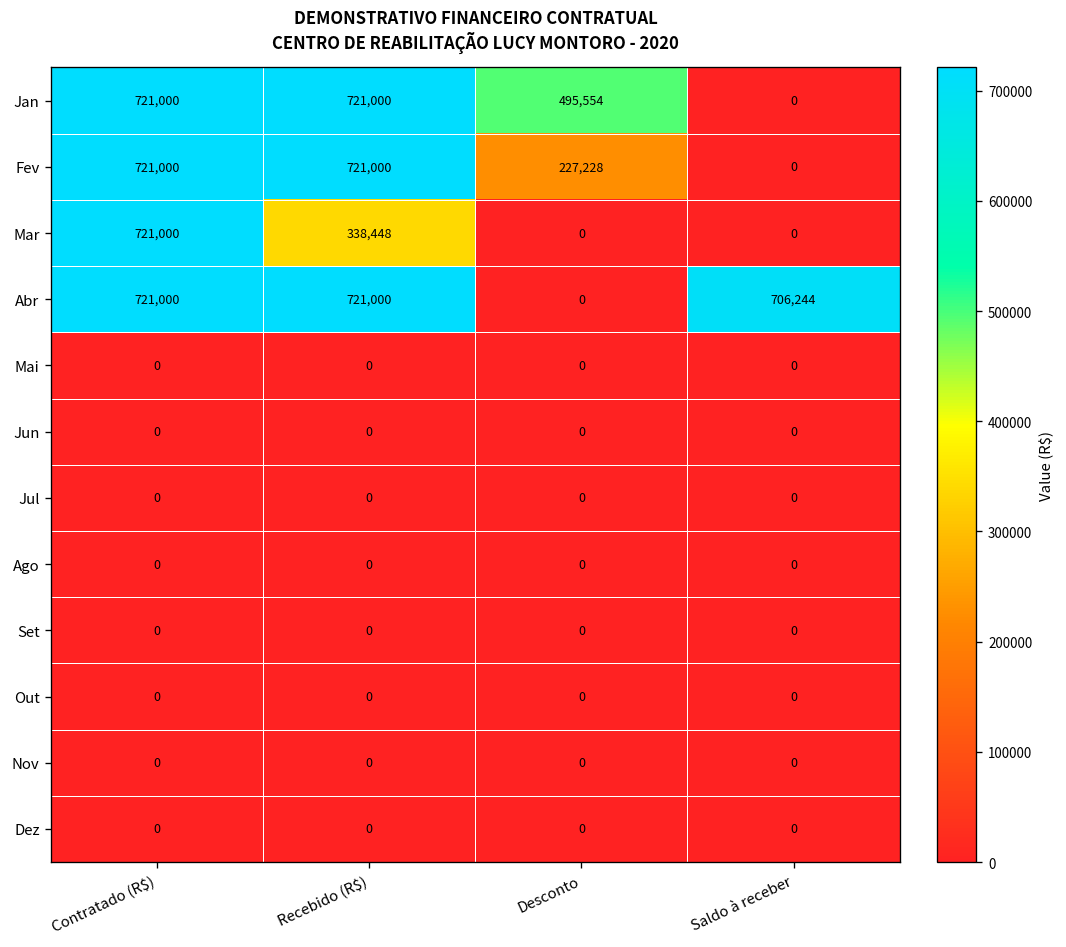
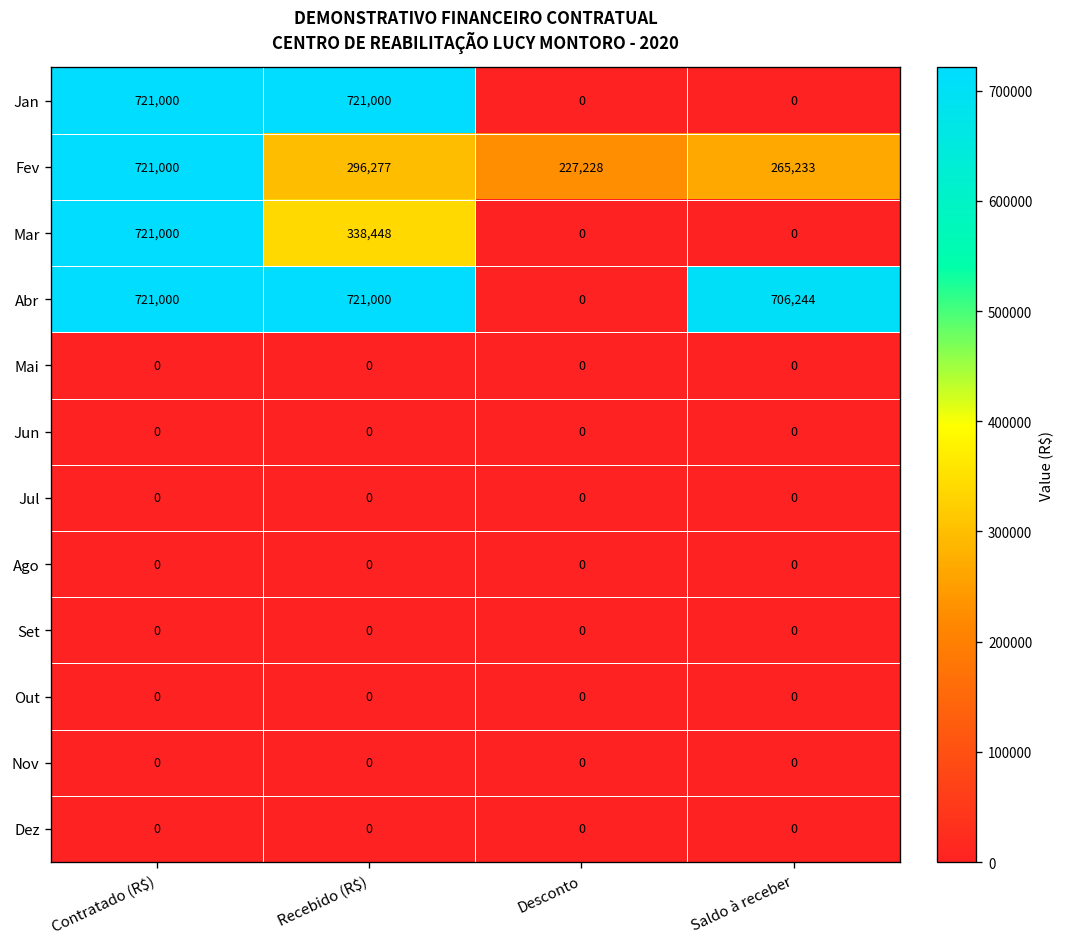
Jan, Desconto: 495,554 -> 0
Fev, Recebido (R$): 721,000 -> 296,277
Fev, Saldo à receber: 0 -> 265,233
